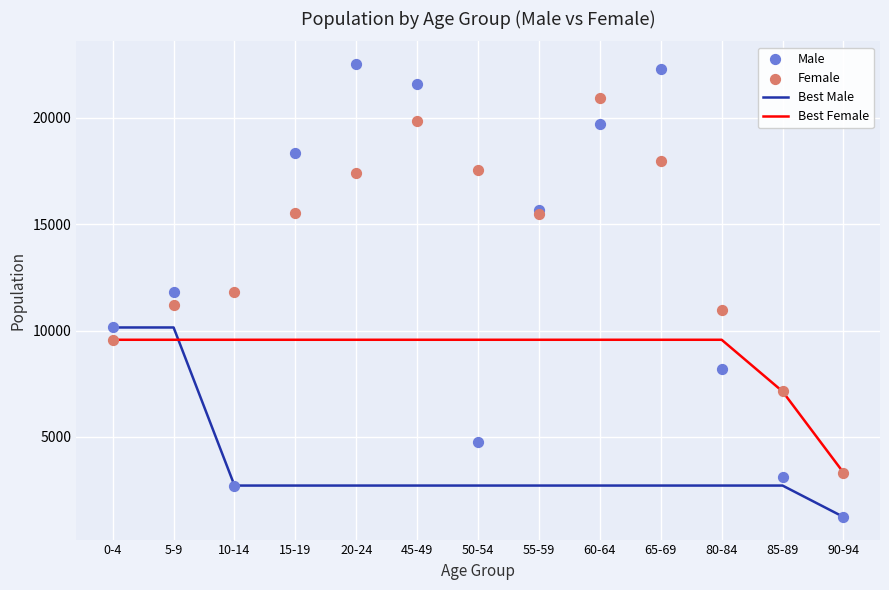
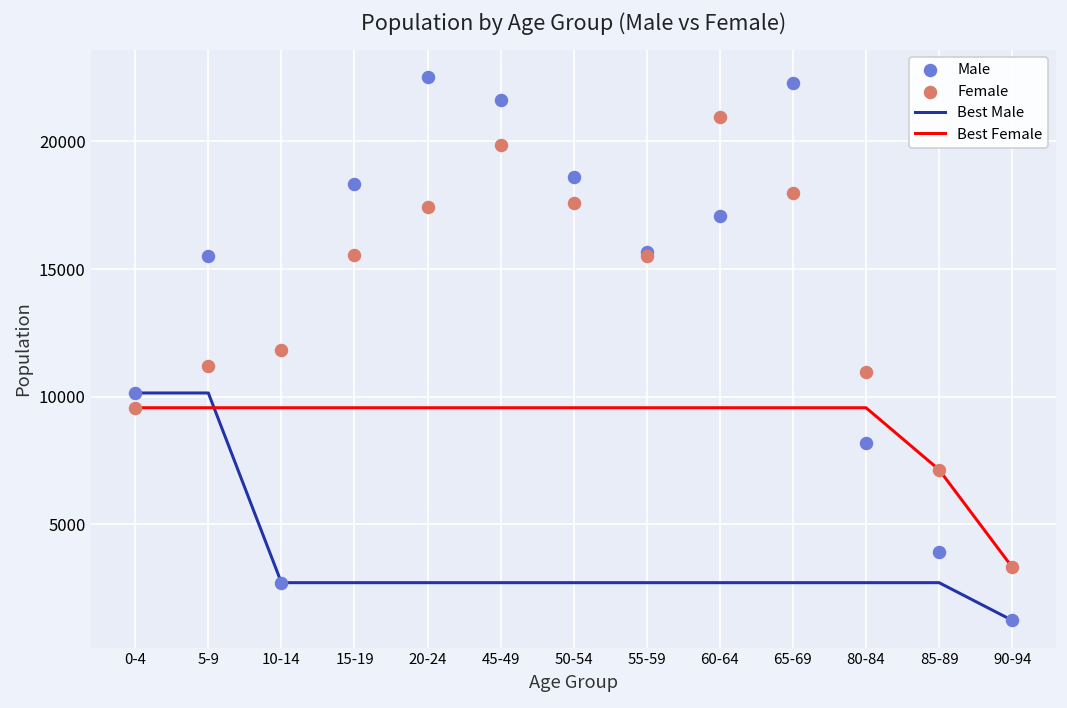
Male, 5-9: 11800 -> 15500
Male, 50-54: 4700 -> 18600
Male, 60-64: 19700 -> 17100
Male, 85-89: 3100 -> 3900
